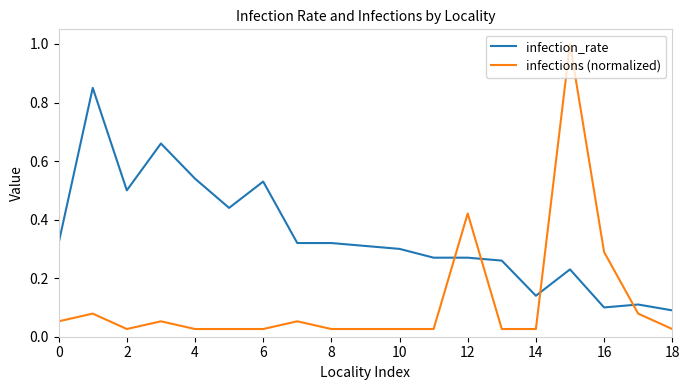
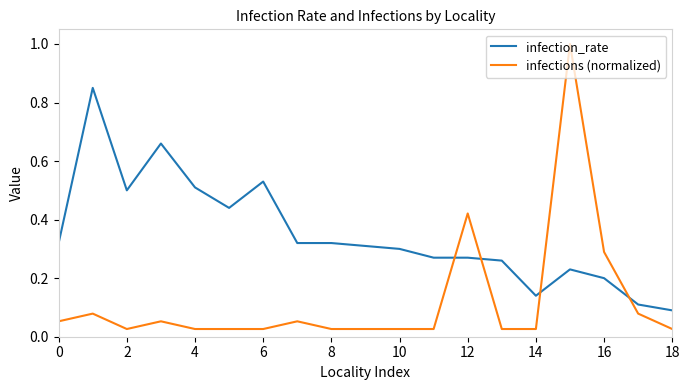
infection_rate, 4: 0.54 -> 0.51
infection_rate, 16: 0.1 -> 0.2
